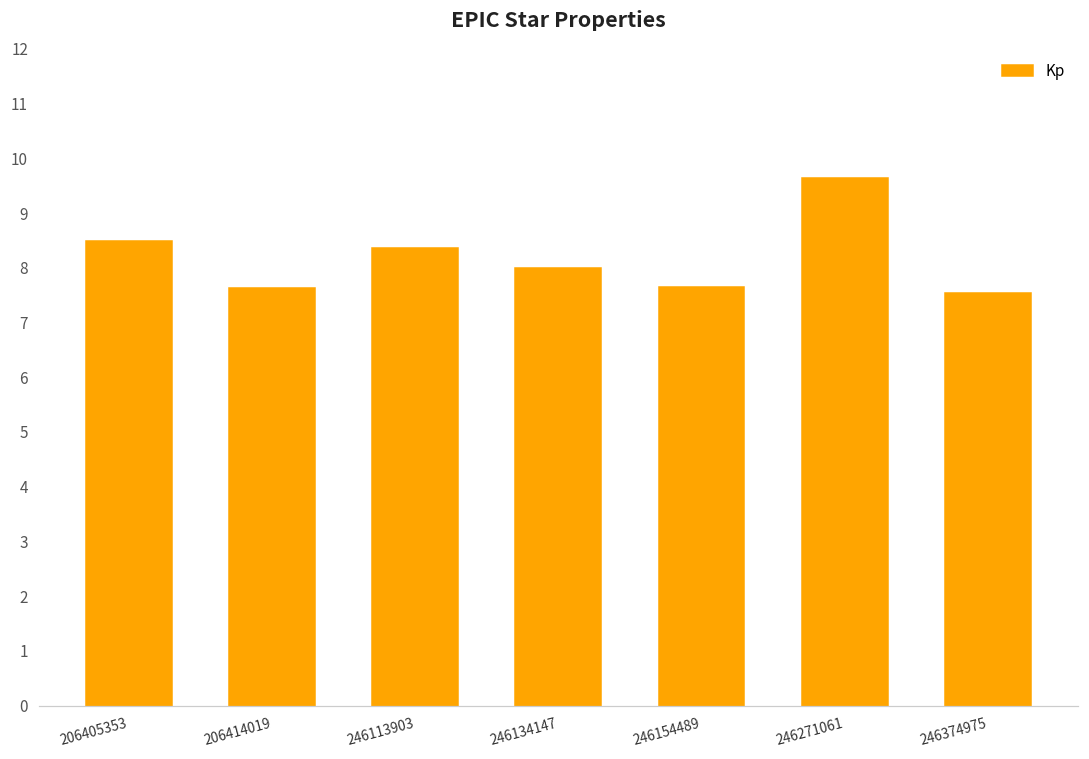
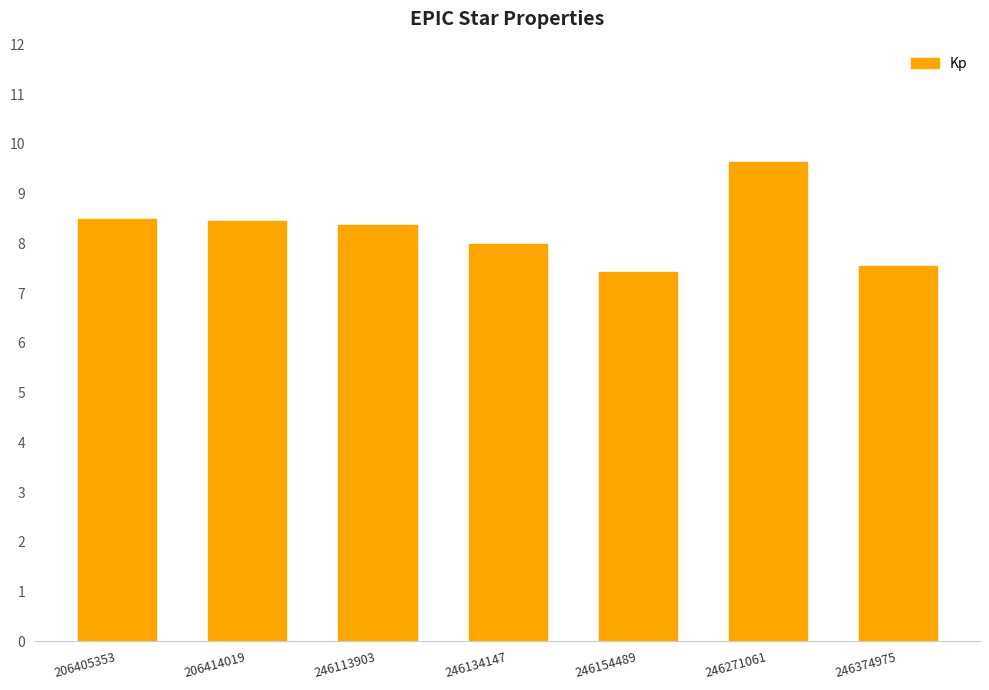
206414019: 7.6 -> 8.4
246154489: 7.6 -> 7.4
